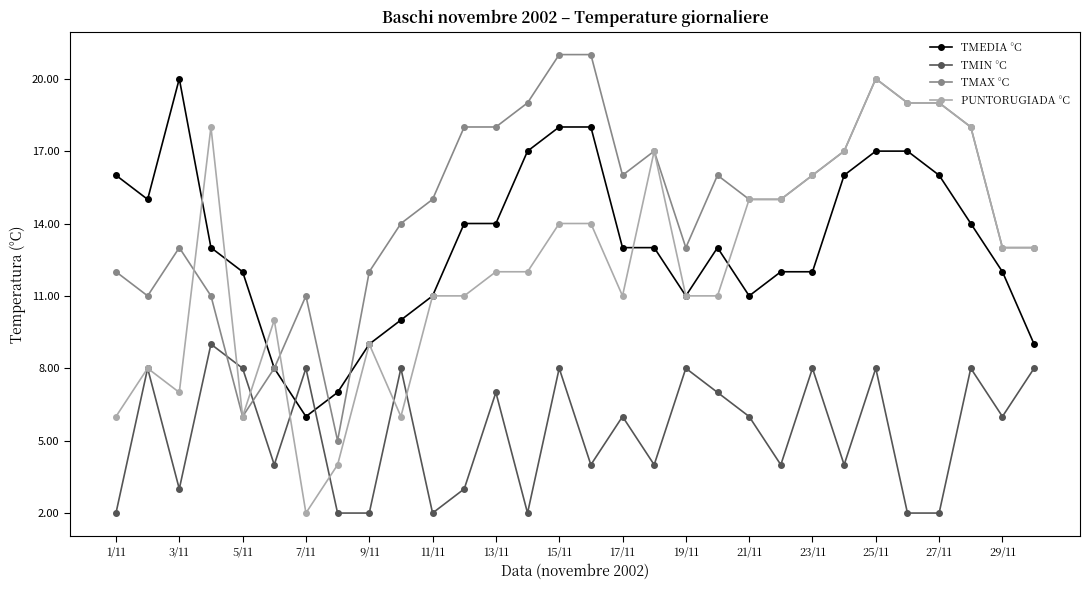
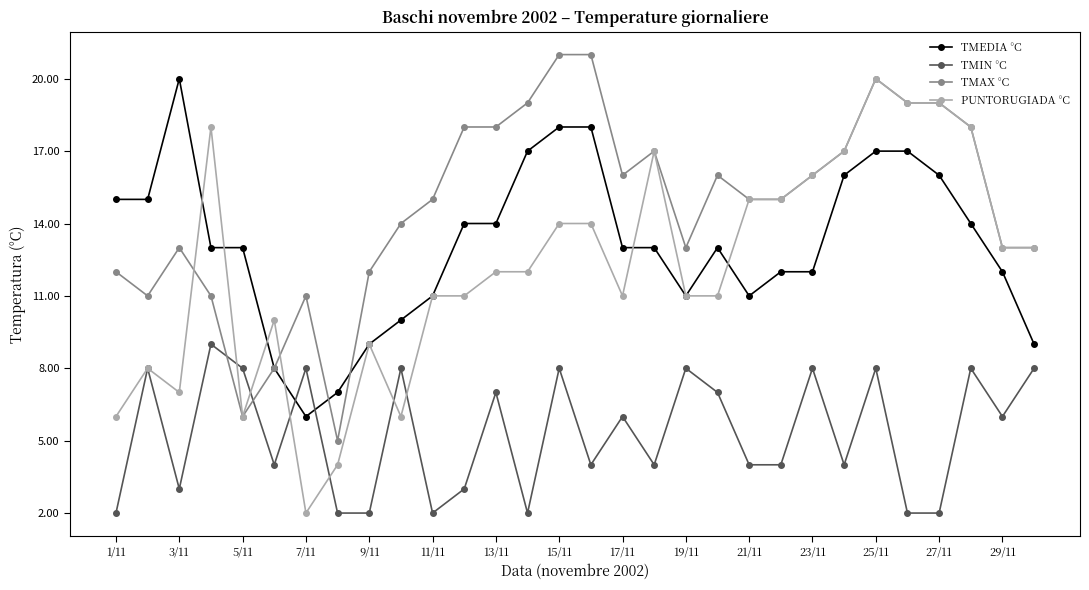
TMEDIA °C, 1/11: 16 -> 15
TMEDIA °C, 5/11: 12 -> 13
TMIN °C, 21/11: 6 -> 4
